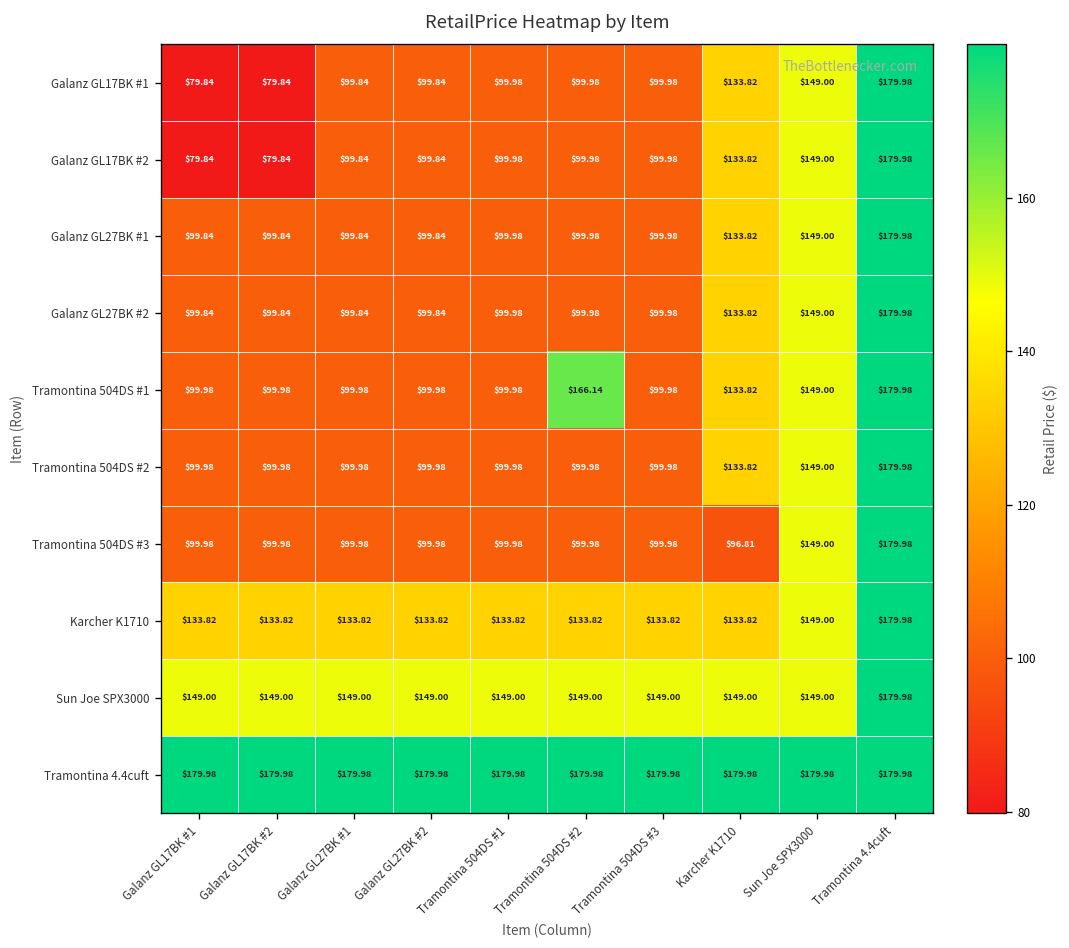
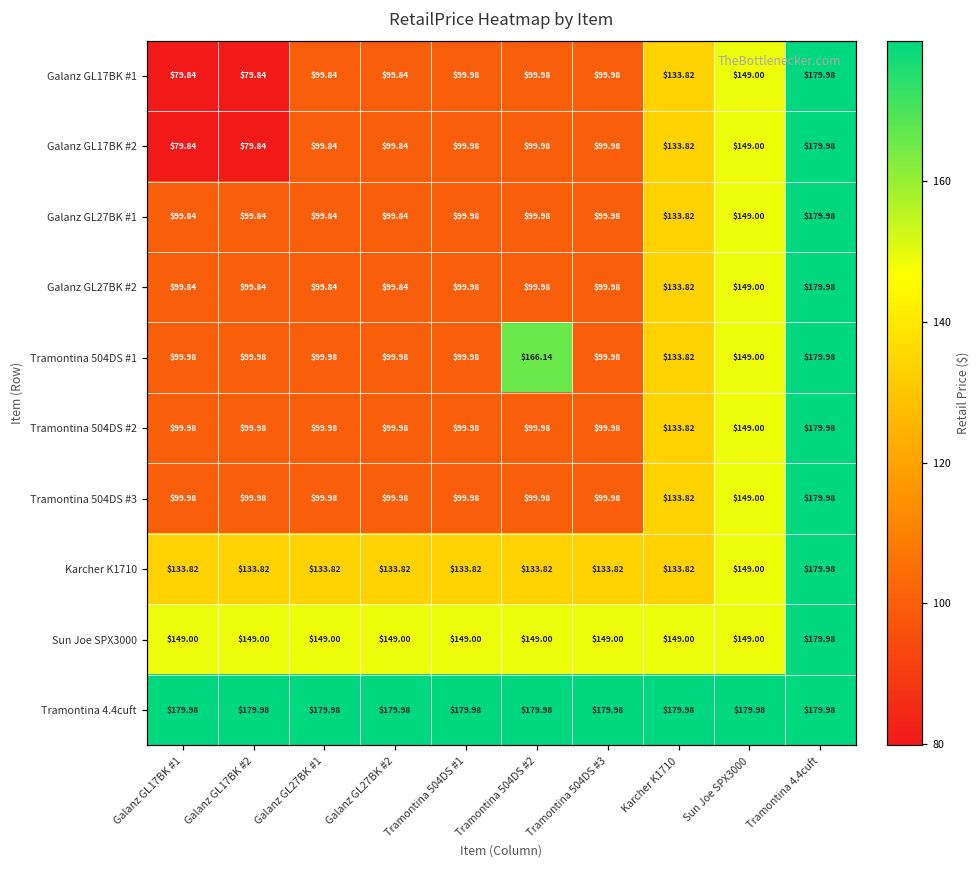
Tramontina 504DS #3, Karcher K1710: $96.81 -> $133.82
